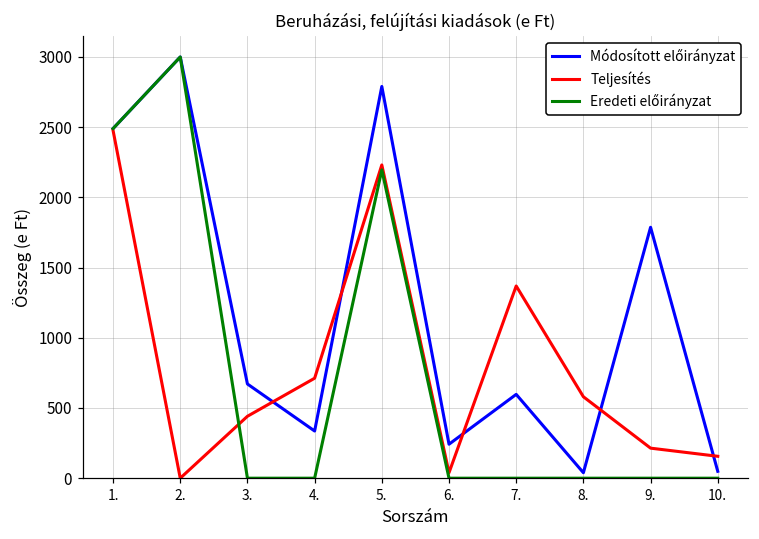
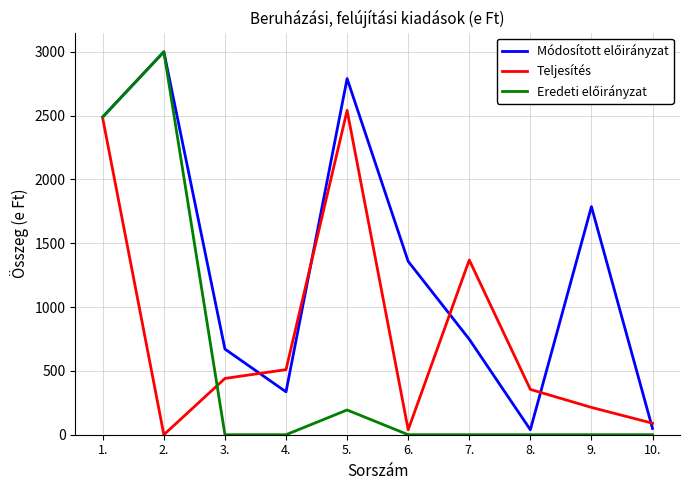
Teljesítés, 4.: 710 -> 510
Teljesítés, 5.: 2230 -> 2540
Eredeti előirányzat, 5.: 2200 -> 190
Módosított előirányzat, 6.: 240 -> 1360
Módosított előirányzat, 7.: 600 -> 750
Teljesítés, 8.: 580 -> 360
Teljesítés, 10.: 160 -> 90
